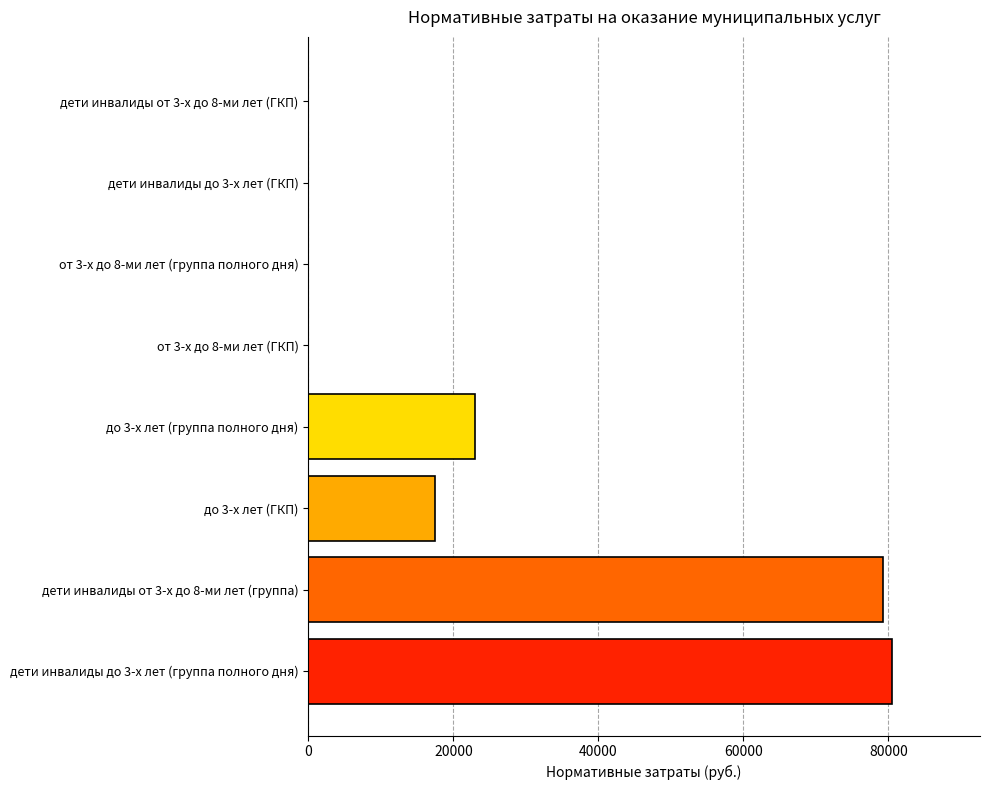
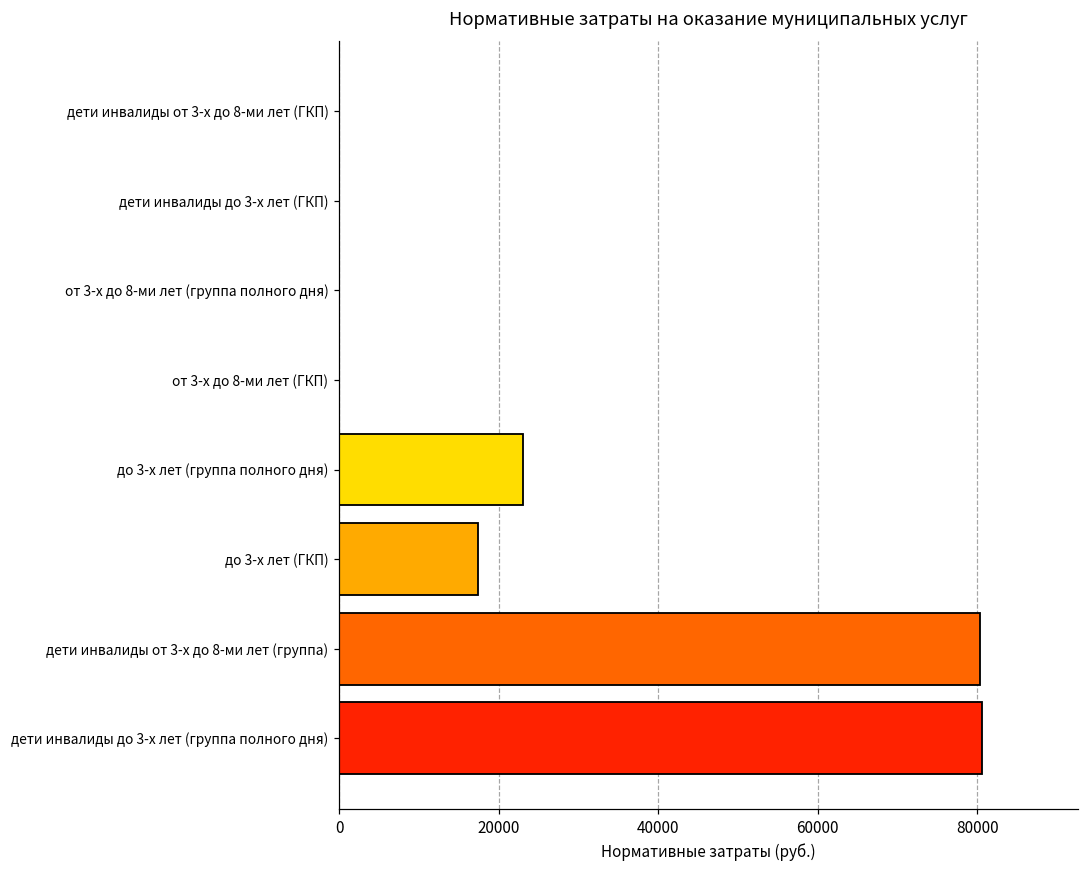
дети инвалиды от 3-х до 8-ми лет (группа): 79000 -> 80000
